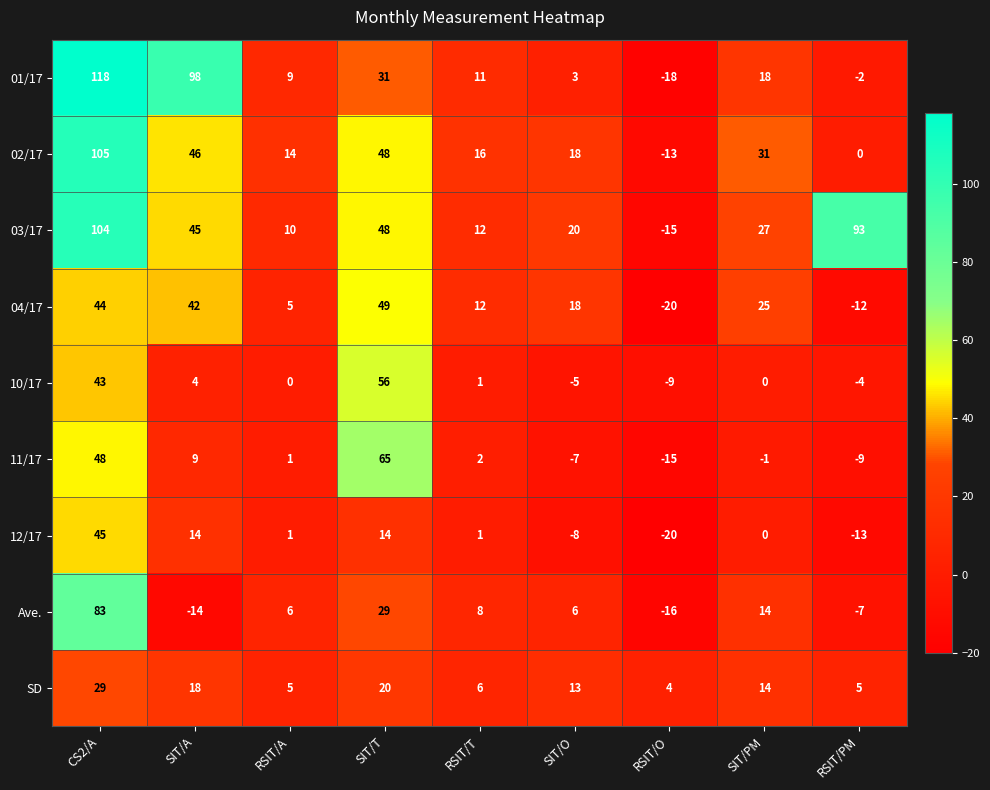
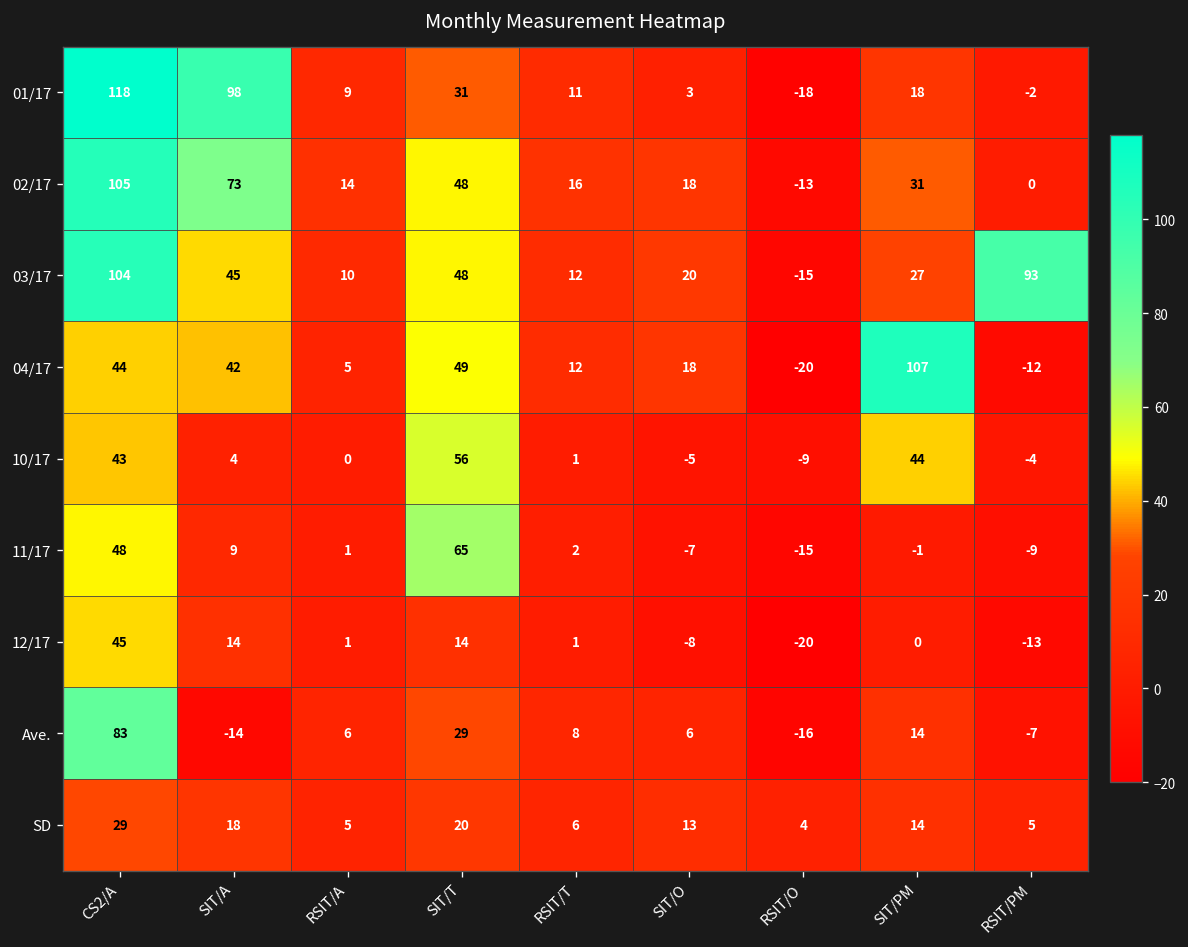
02/17, SIT/A: 46 -> 73
04/17, SIT/PM: 25 -> 107
10/17, SIT/PM: 0 -> 44
